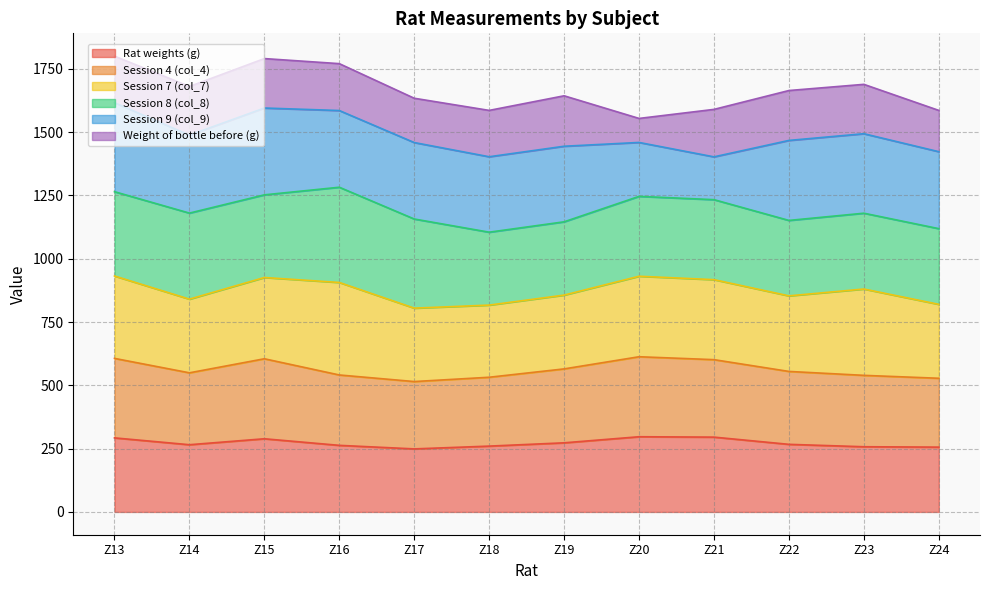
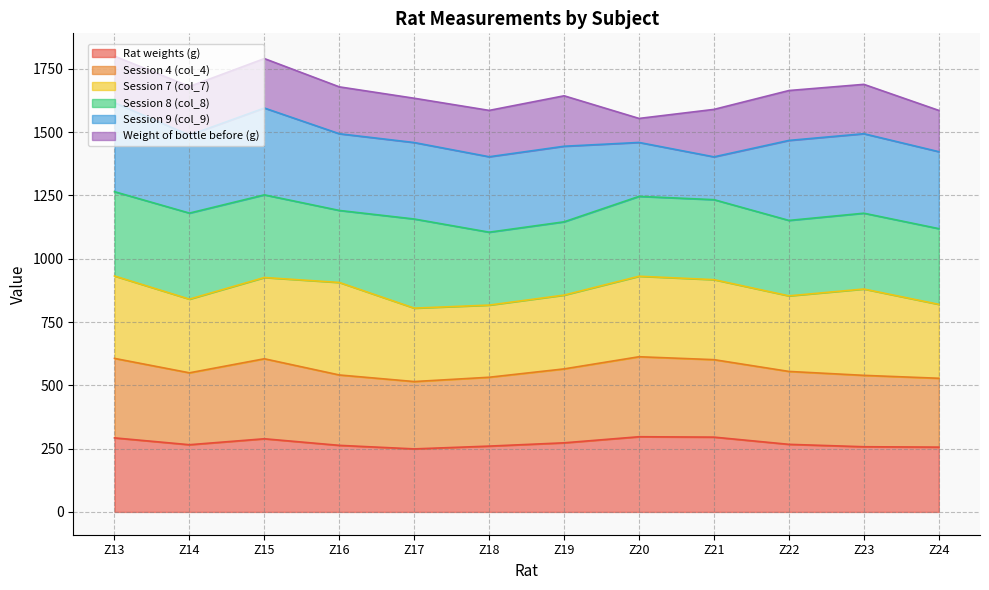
Session 8 (col_8), Z16: 380 -> 280
